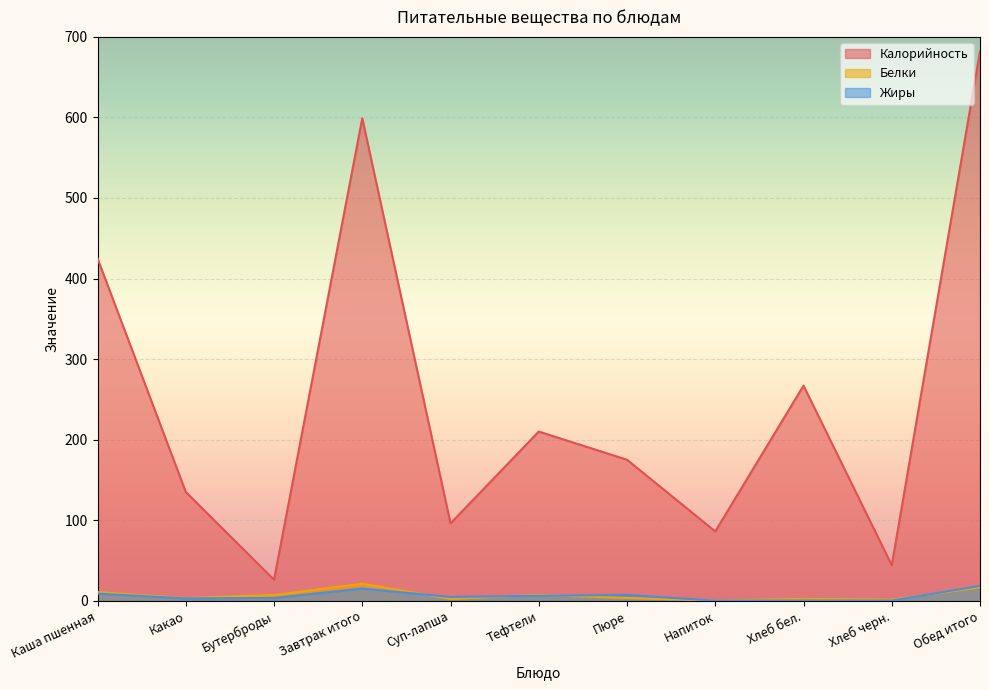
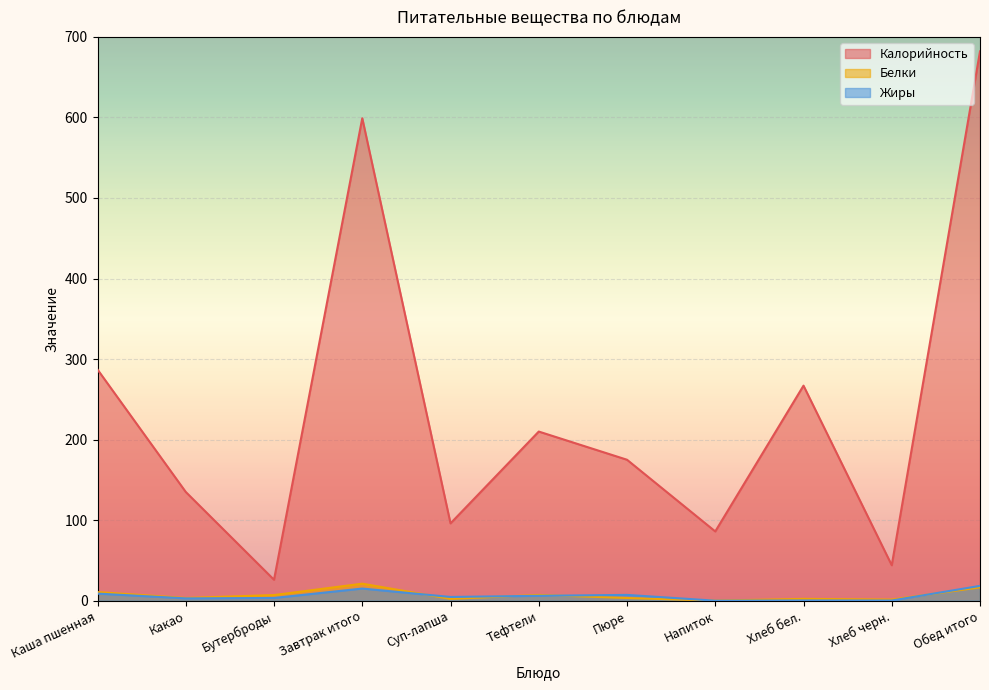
Калорийность, Каша пшенная: 430 -> 290
